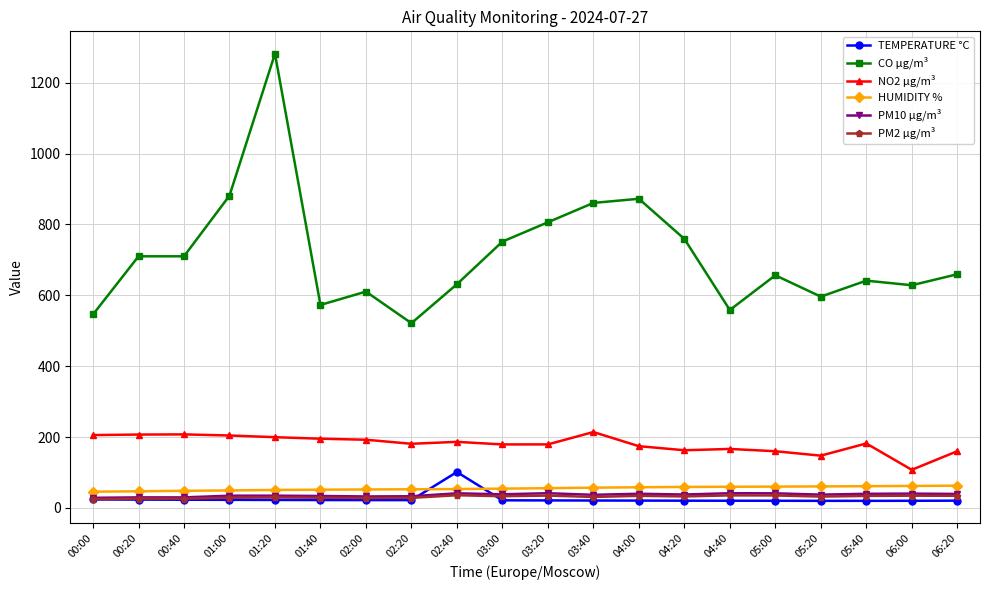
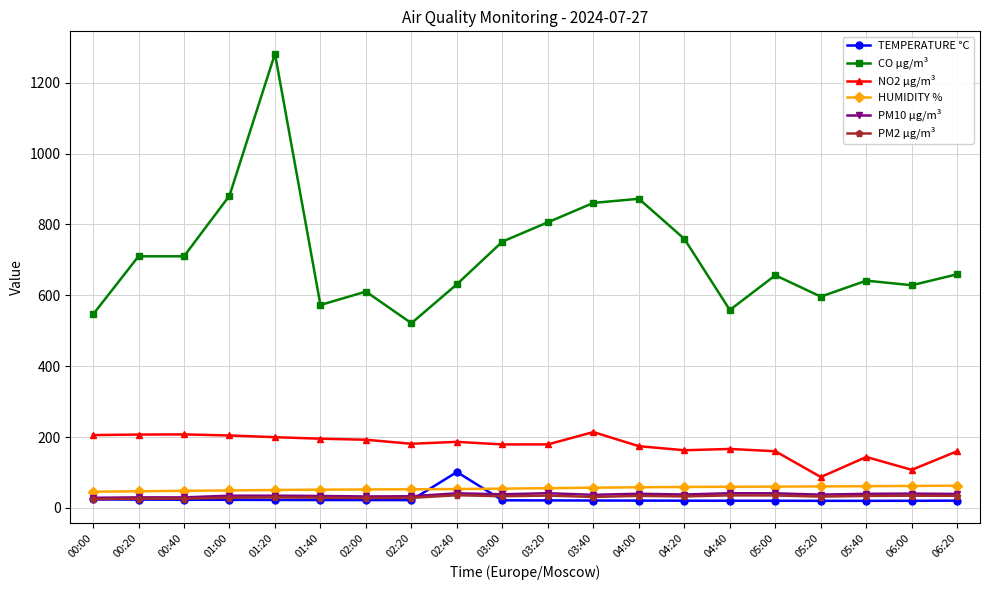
NO2 µg/m³, 05:20: 150 -> 90
NO2 µg/m³, 05:40: 180 -> 140
